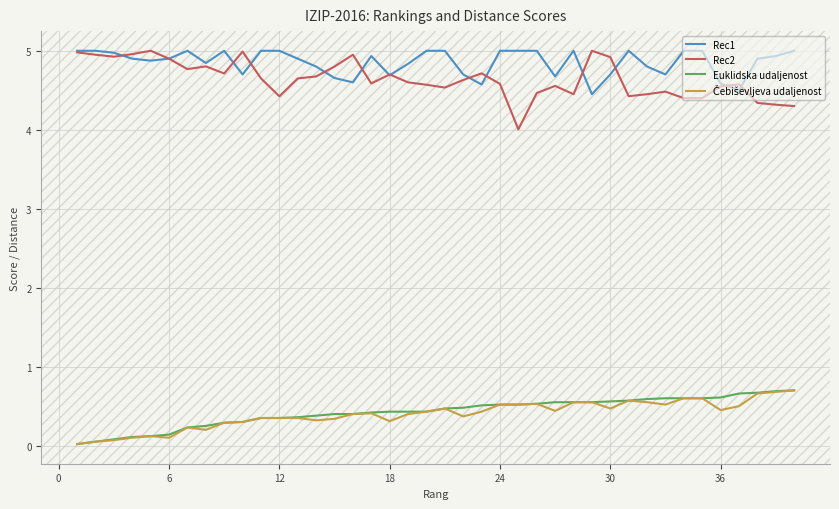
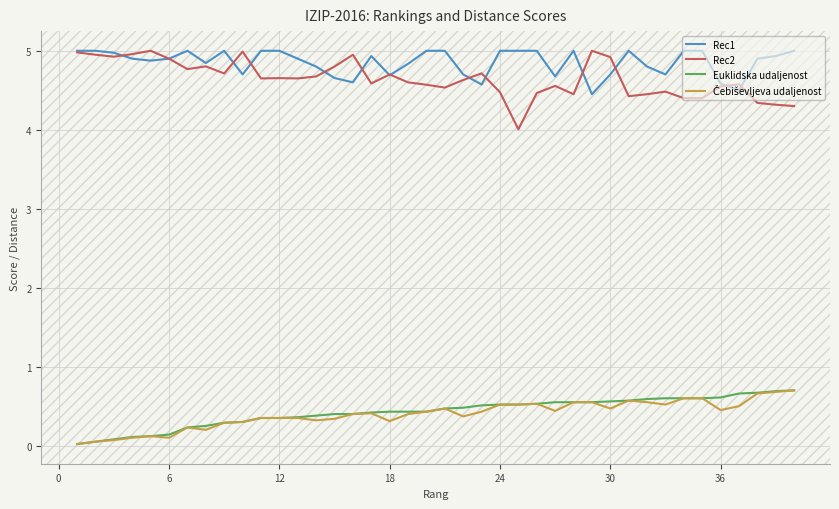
Rec2, 12: 4.4 -> 4.7
Rec2, 24: 4.6 -> 4.5
